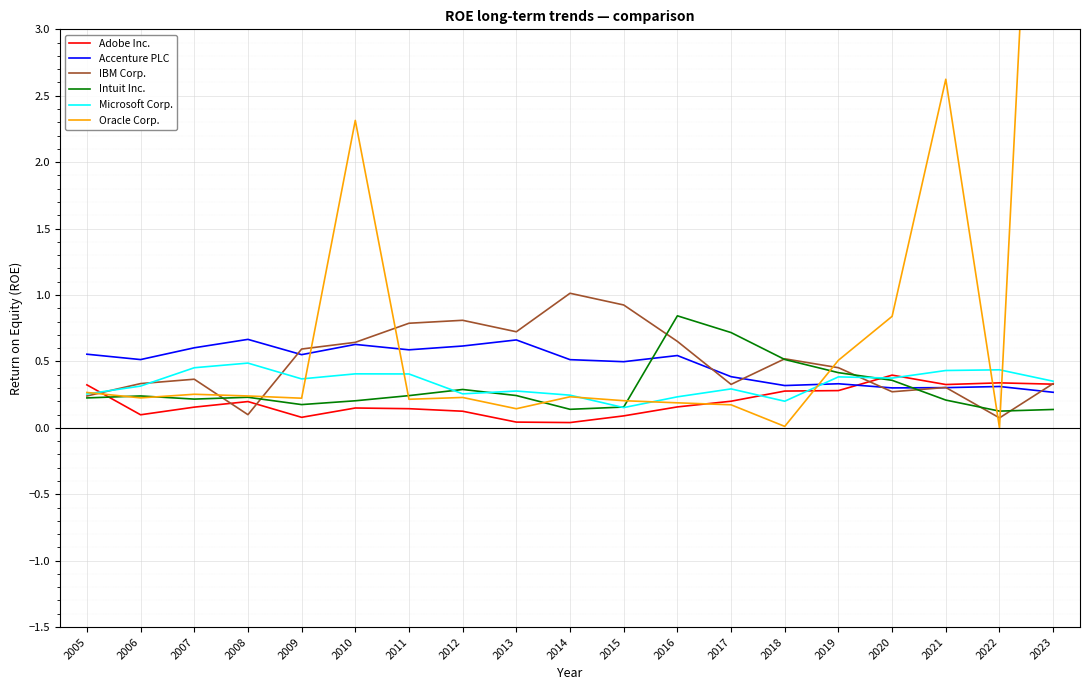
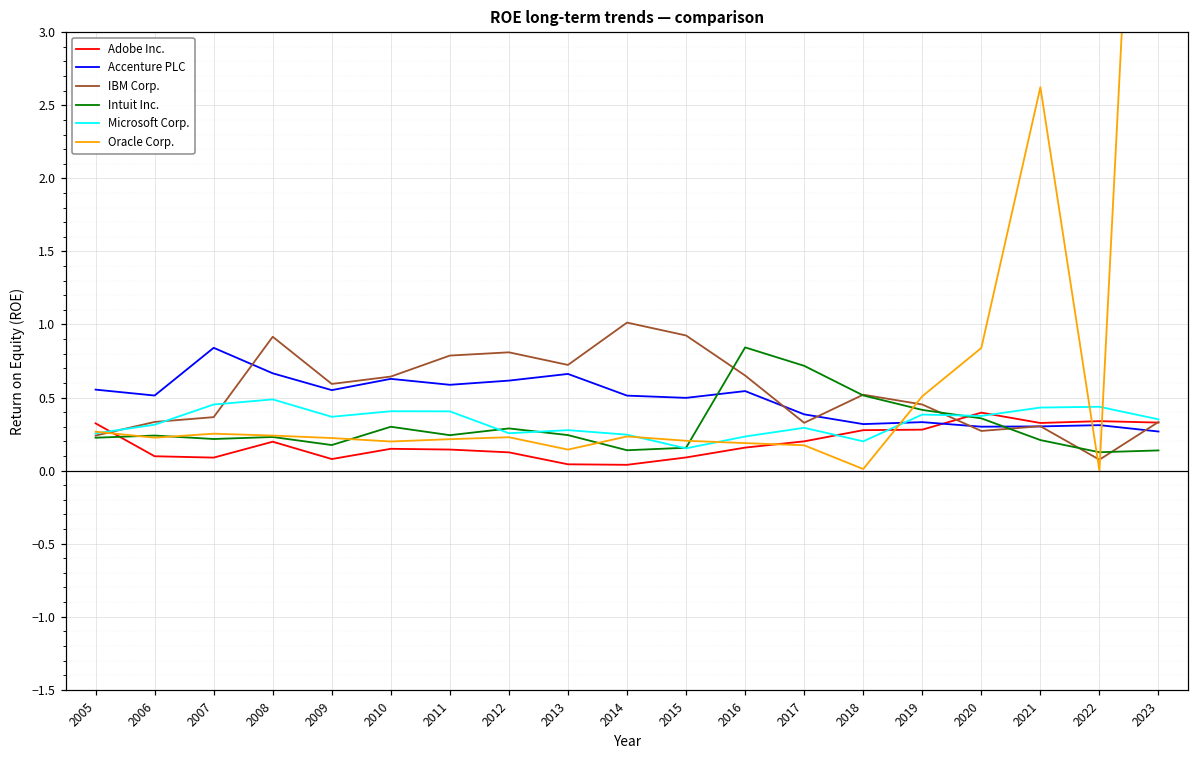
Adobe Inc., 2007: 0.16 -> 0.09
Accenture PLC, 2007: 0.60 -> 0.84
IBM Corp., 2008: 0.10 -> 0.92
Intuit Inc., 2010: 0.20 -> 0.30
Oracle Corp., 2010: 2.31 -> 0.20
